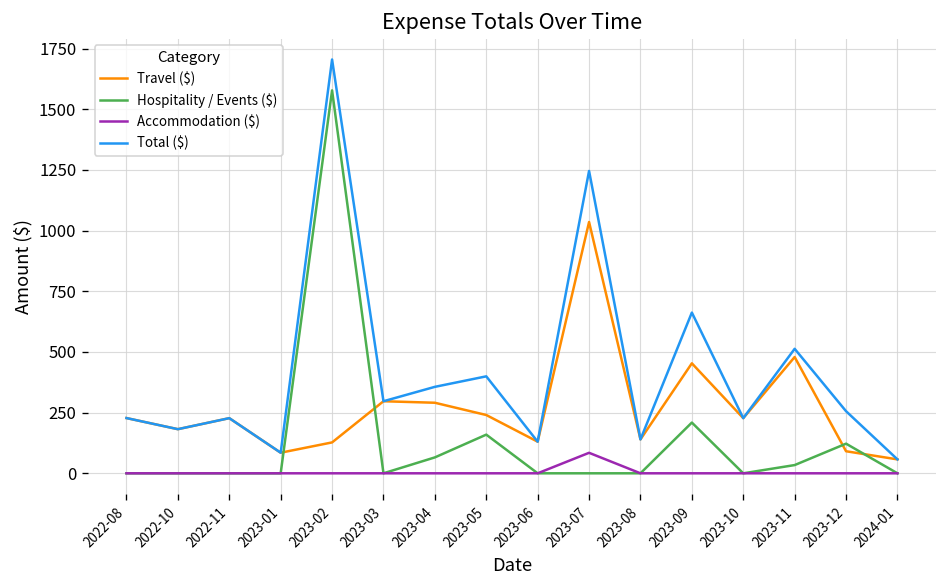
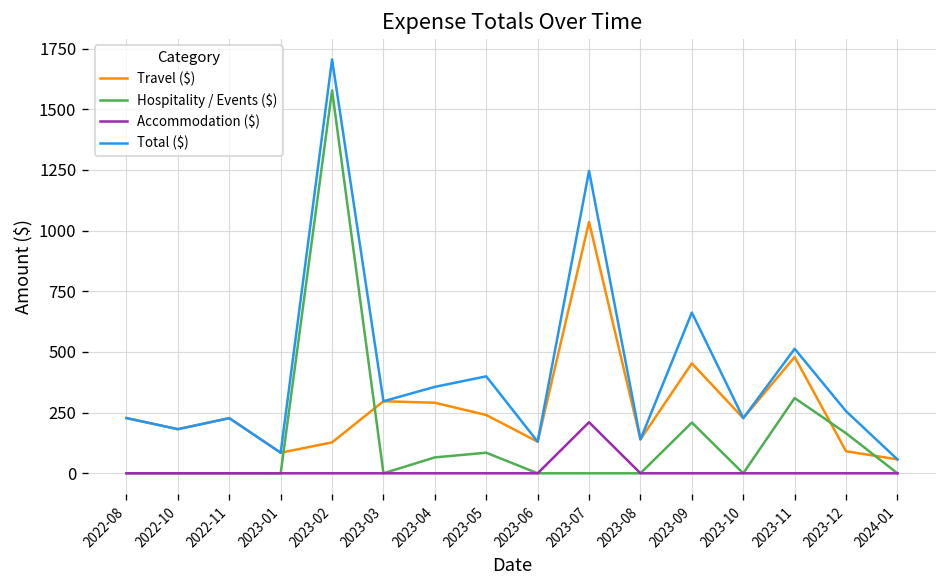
Hospitality / Events ($), 2023-05: 160 -> 80
Accommodation ($), 2023-07: 80 -> 210
Hospitality / Events ($), 2023-11: 30 -> 310
Hospitality / Events ($), 2023-12: 120 -> 160
